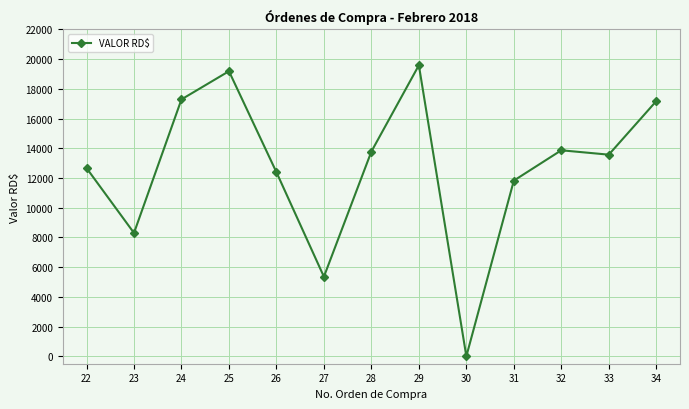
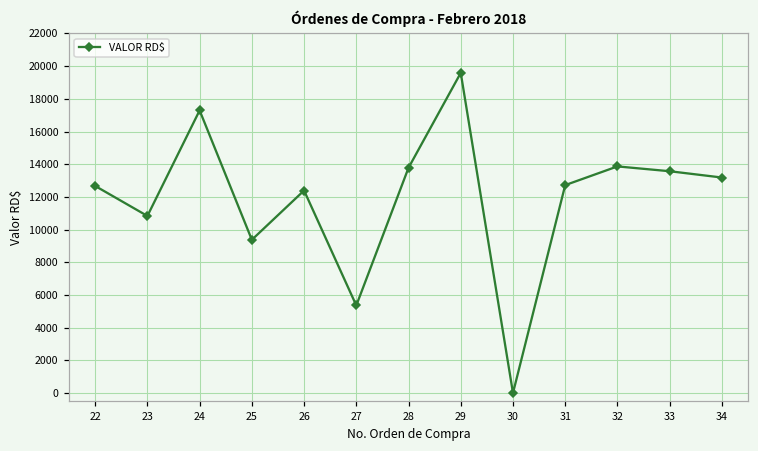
23: 8300 -> 10800
25: 19200 -> 9400
31: 11800 -> 12700
34: 17200 -> 13200
